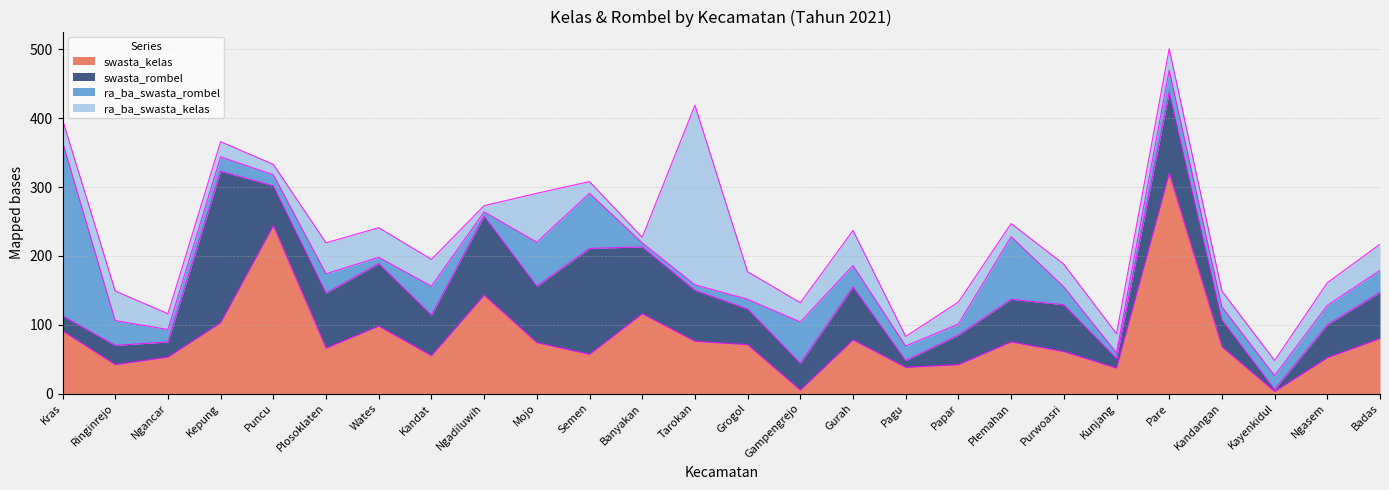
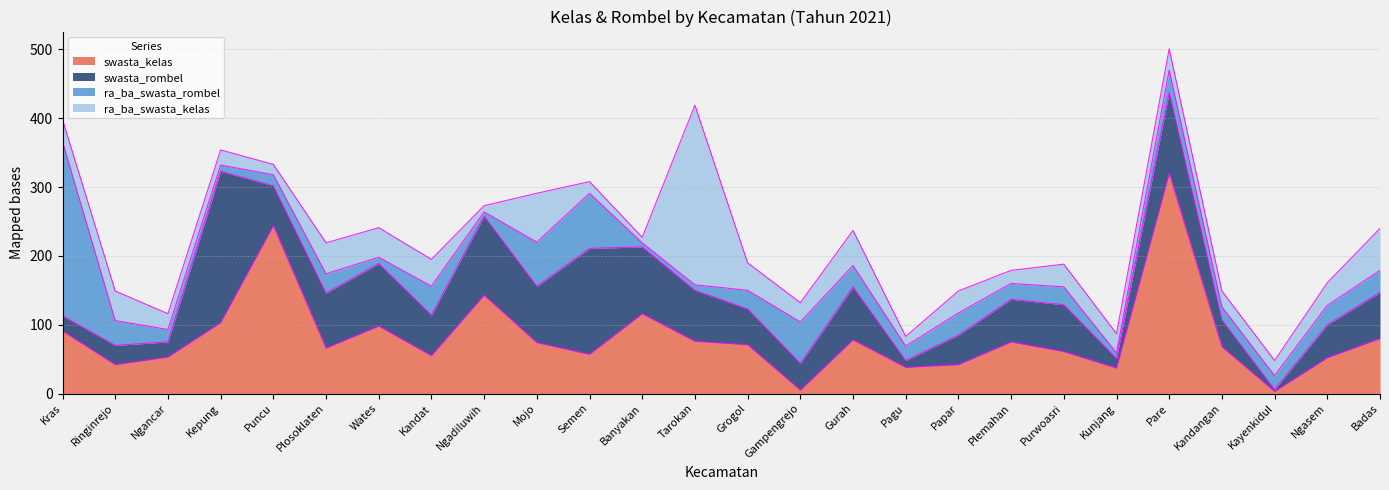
ra_ba_swasta_rombel, Kepung: 20 -> 10
ra_ba_swasta_rombel, Grogol: 10 -> 30
ra_ba_swasta_rombel, Papar: 20 -> 30
ra_ba_swasta_rombel, Plemahan: 90 -> 20
ra_ba_swasta_kelas, Badas: 40 -> 60
